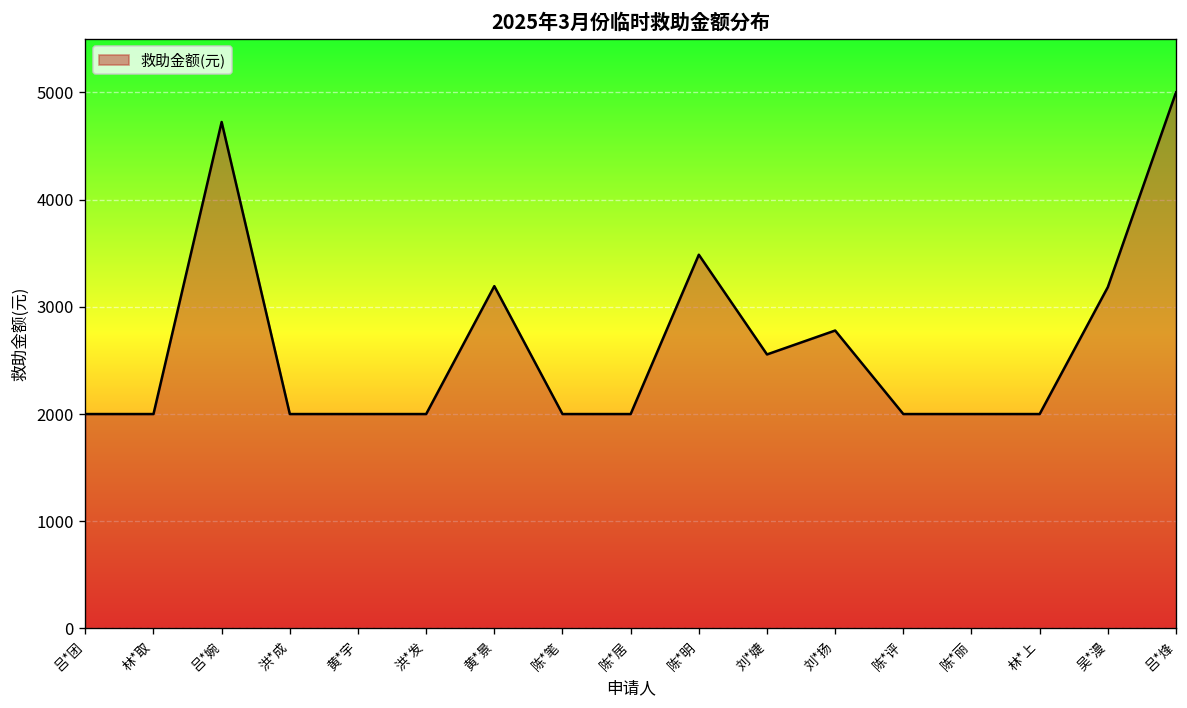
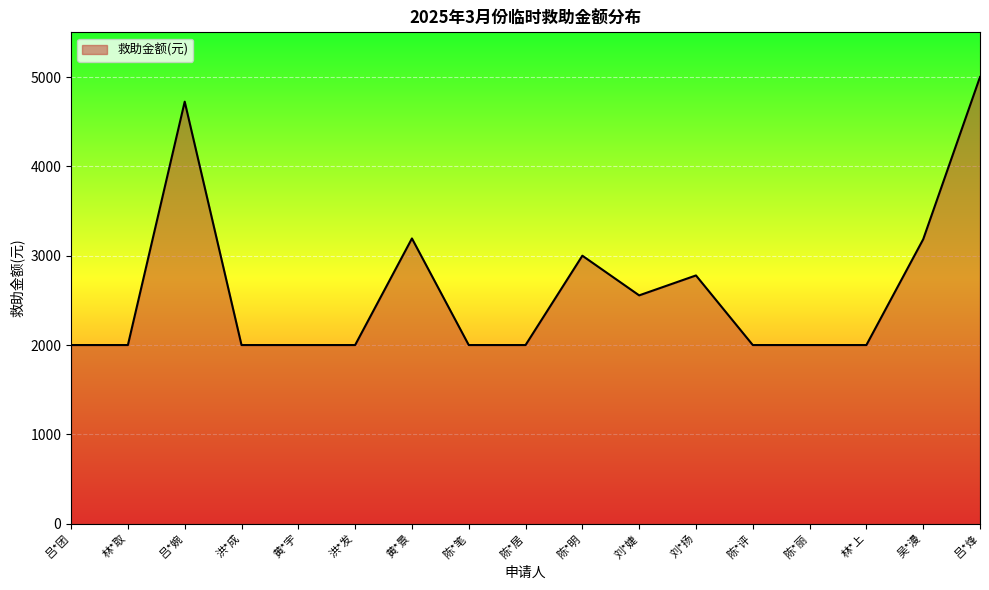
陈*明: 3500 -> 3000
